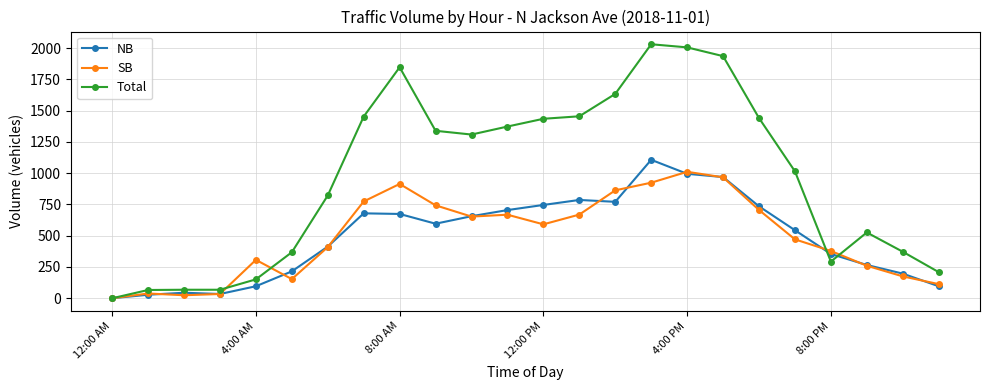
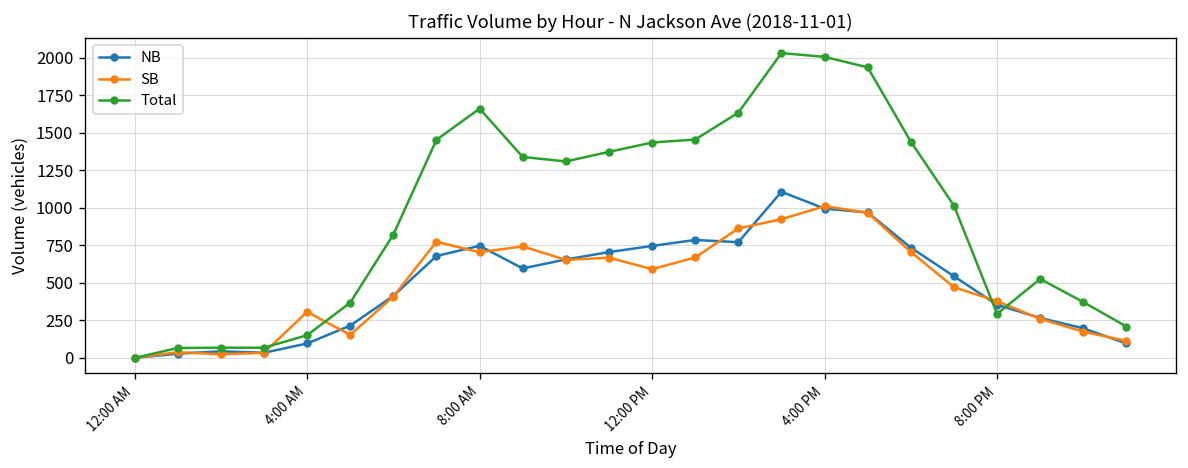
NB, 8:00 AM: 670 -> 750
SB, 8:00 AM: 910 -> 700
Total, 8:00 AM: 1850 -> 1660
